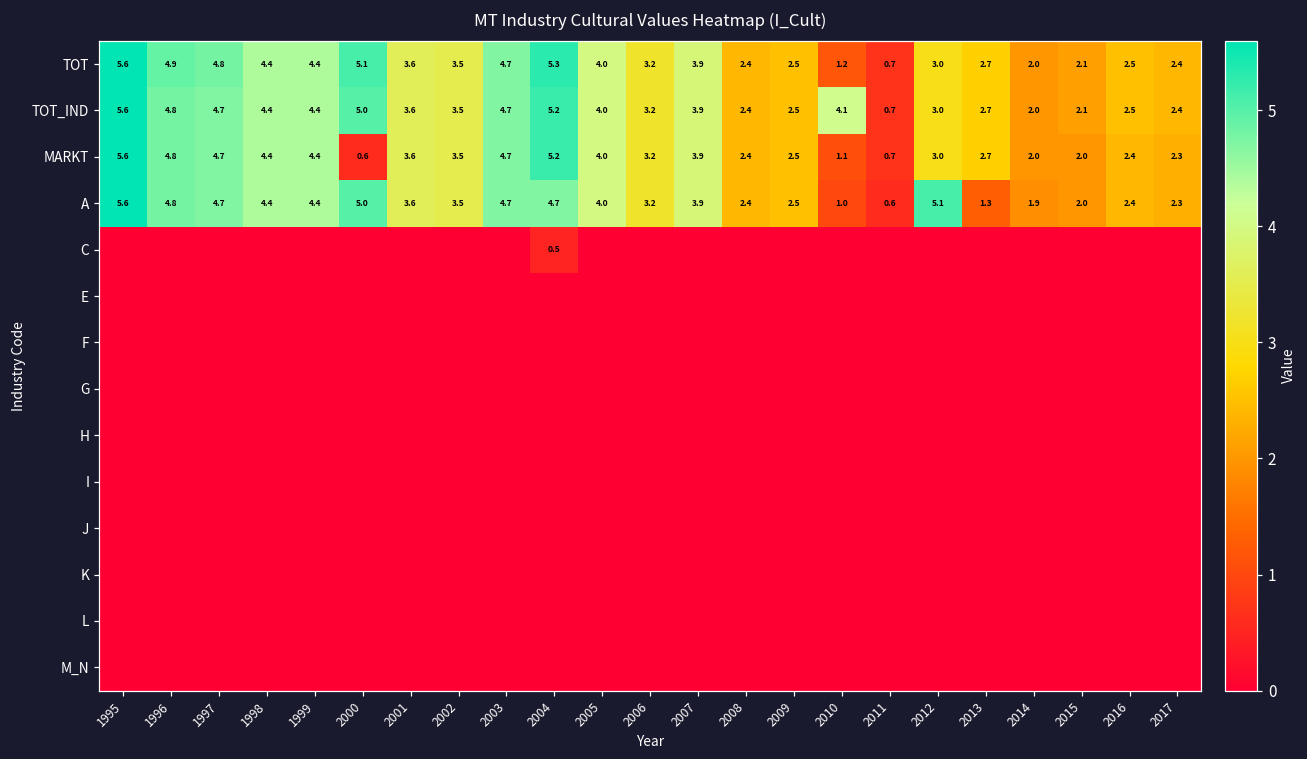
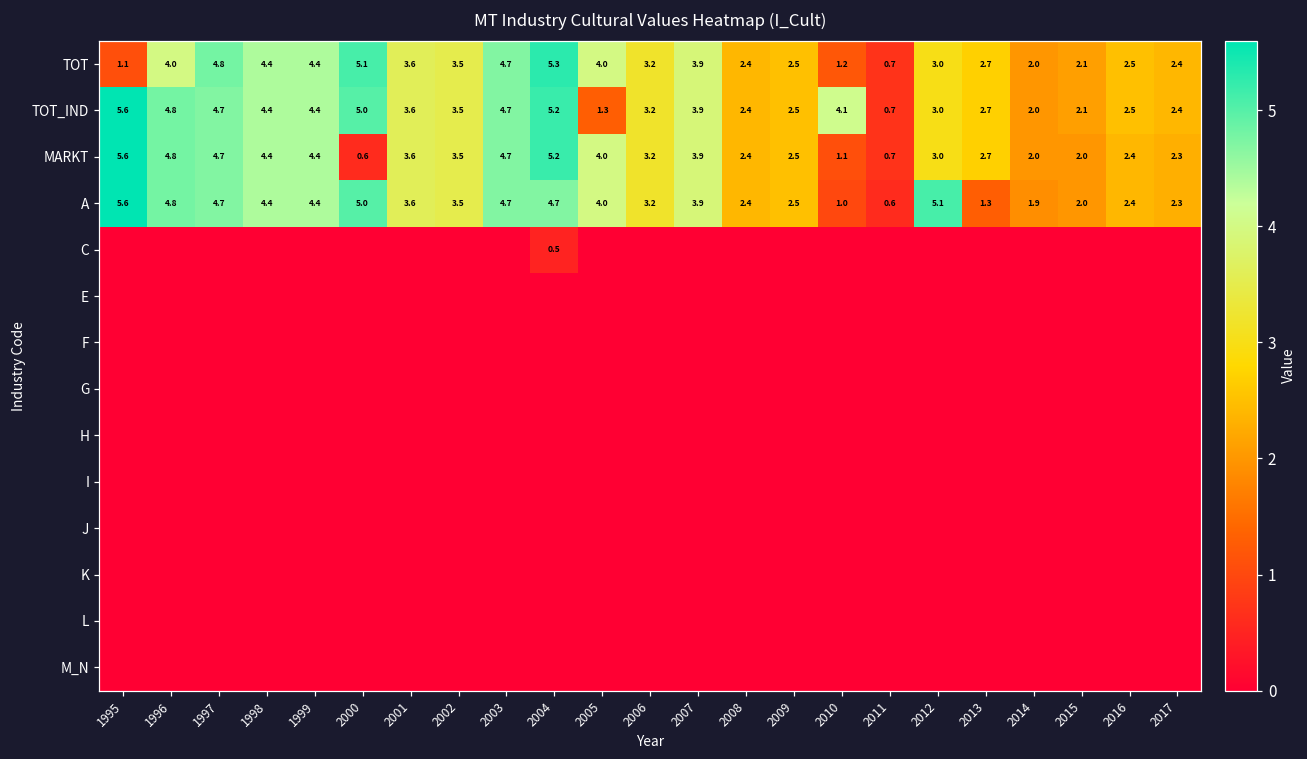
TOT, 1995: 5.6 -> 1.1
TOT, 1996: 4.9 -> 4.0
TOT_IND, 2005: 4.0 -> 1.3
